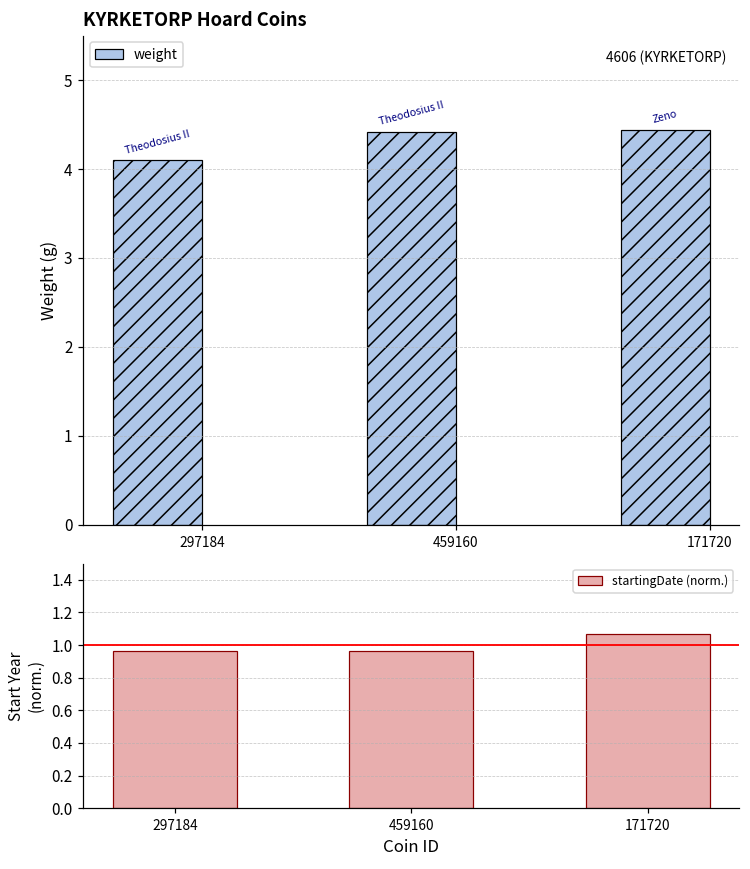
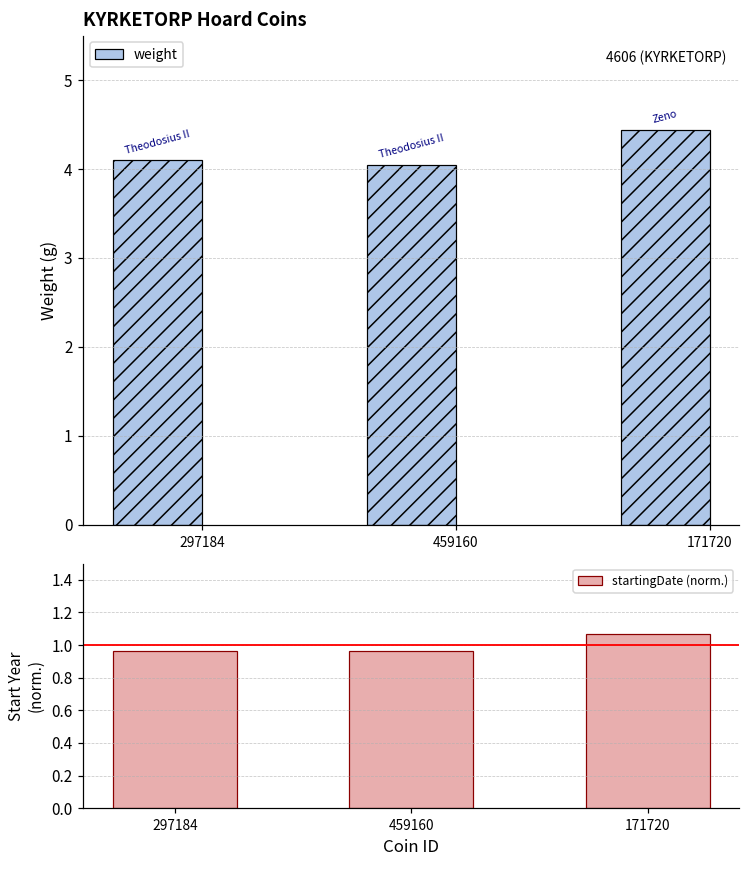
KYRKETORP Hoard Coins, 459160: 4.4 -> 4.1
